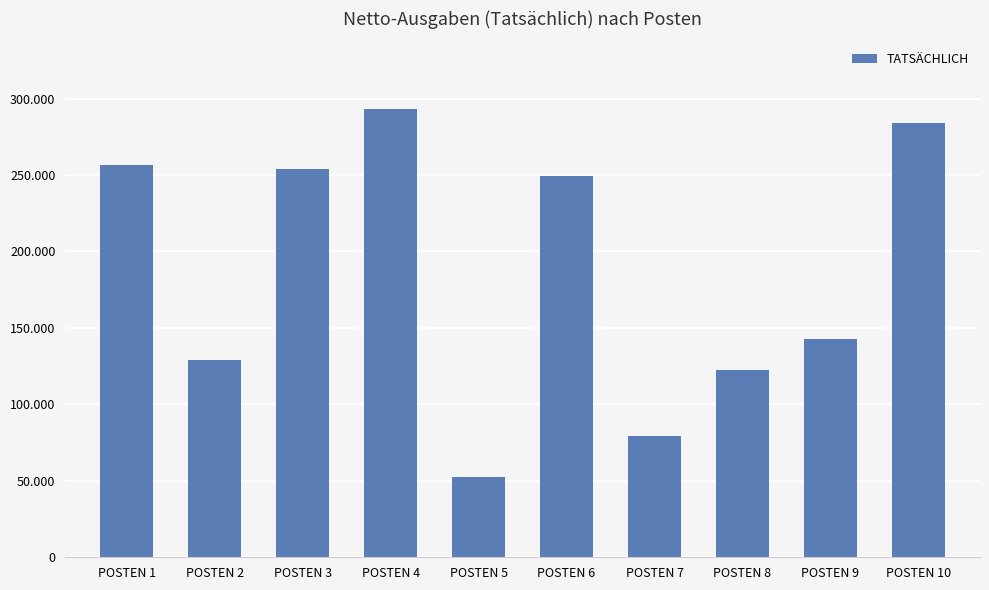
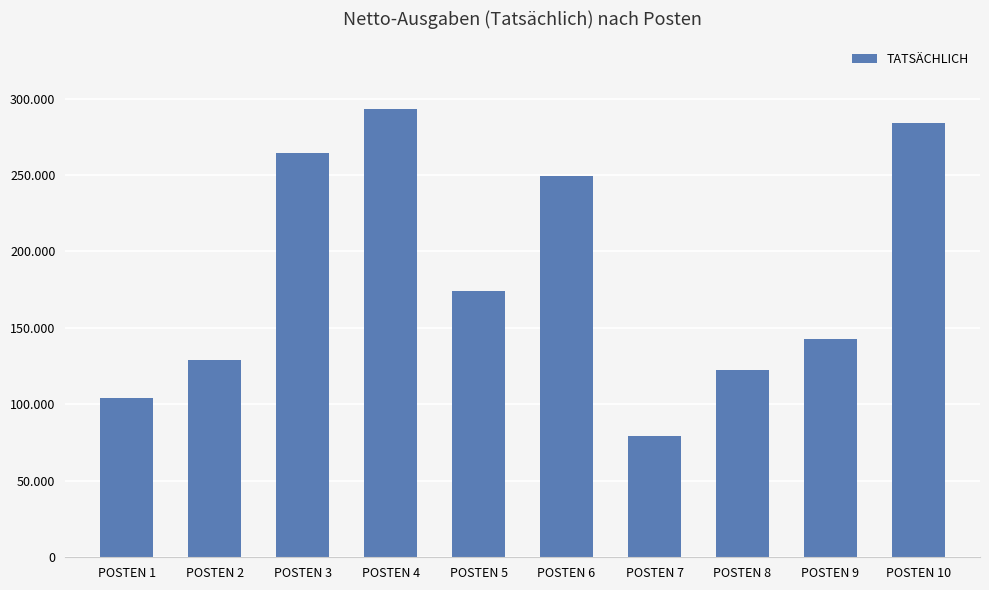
POSTEN 1: 257 -> 104
POSTEN 3: 254 -> 264
POSTEN 5: 52 -> 174
